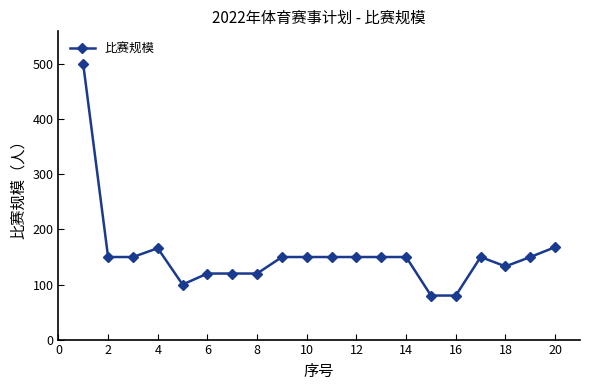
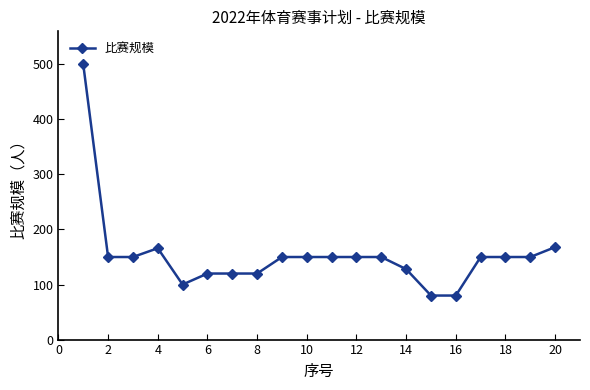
14: 150 -> 130
18: 130 -> 150
